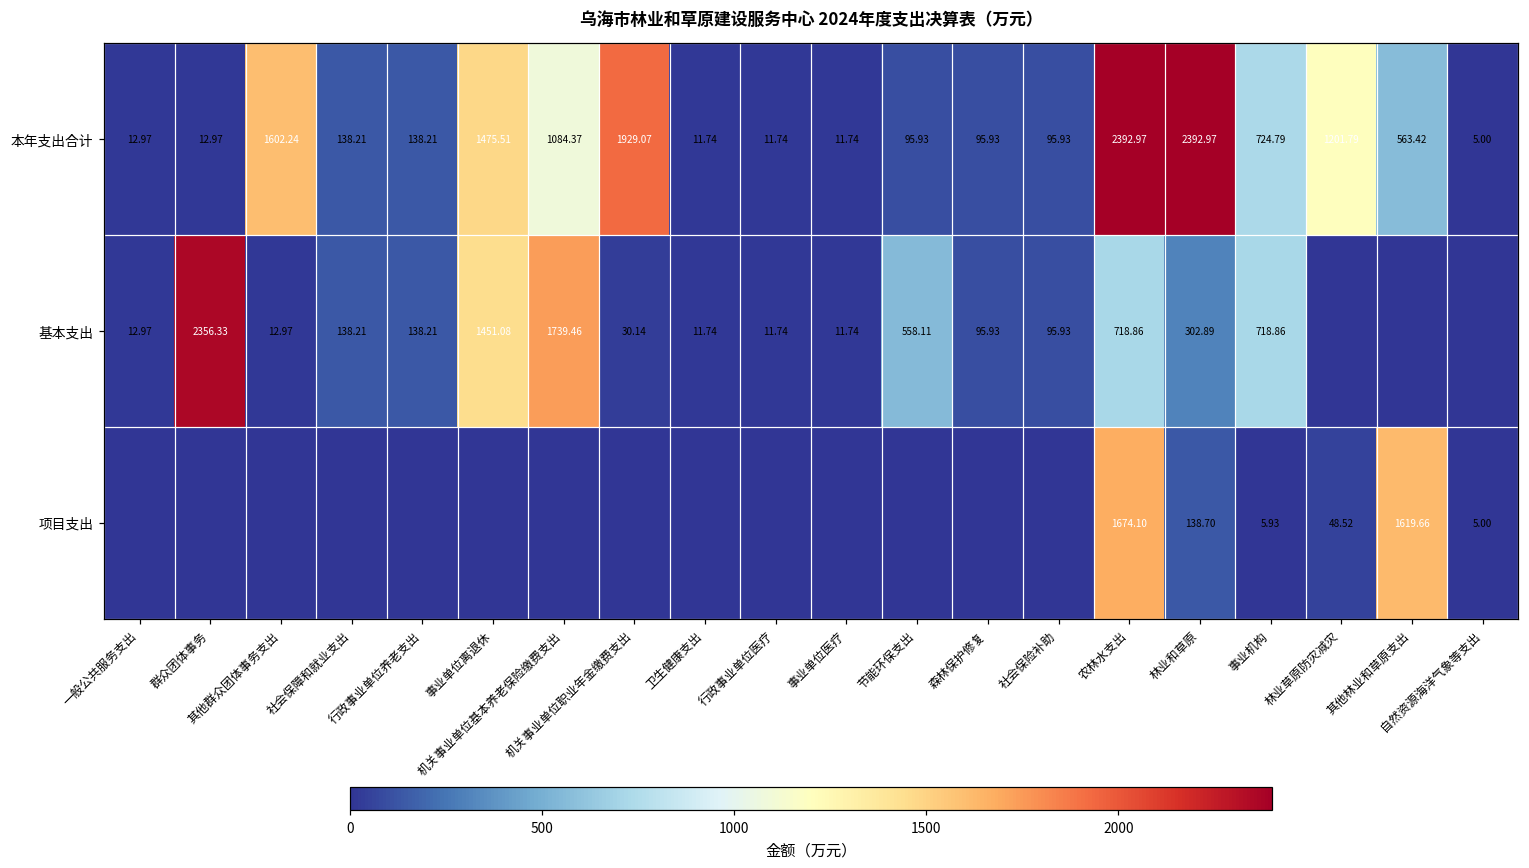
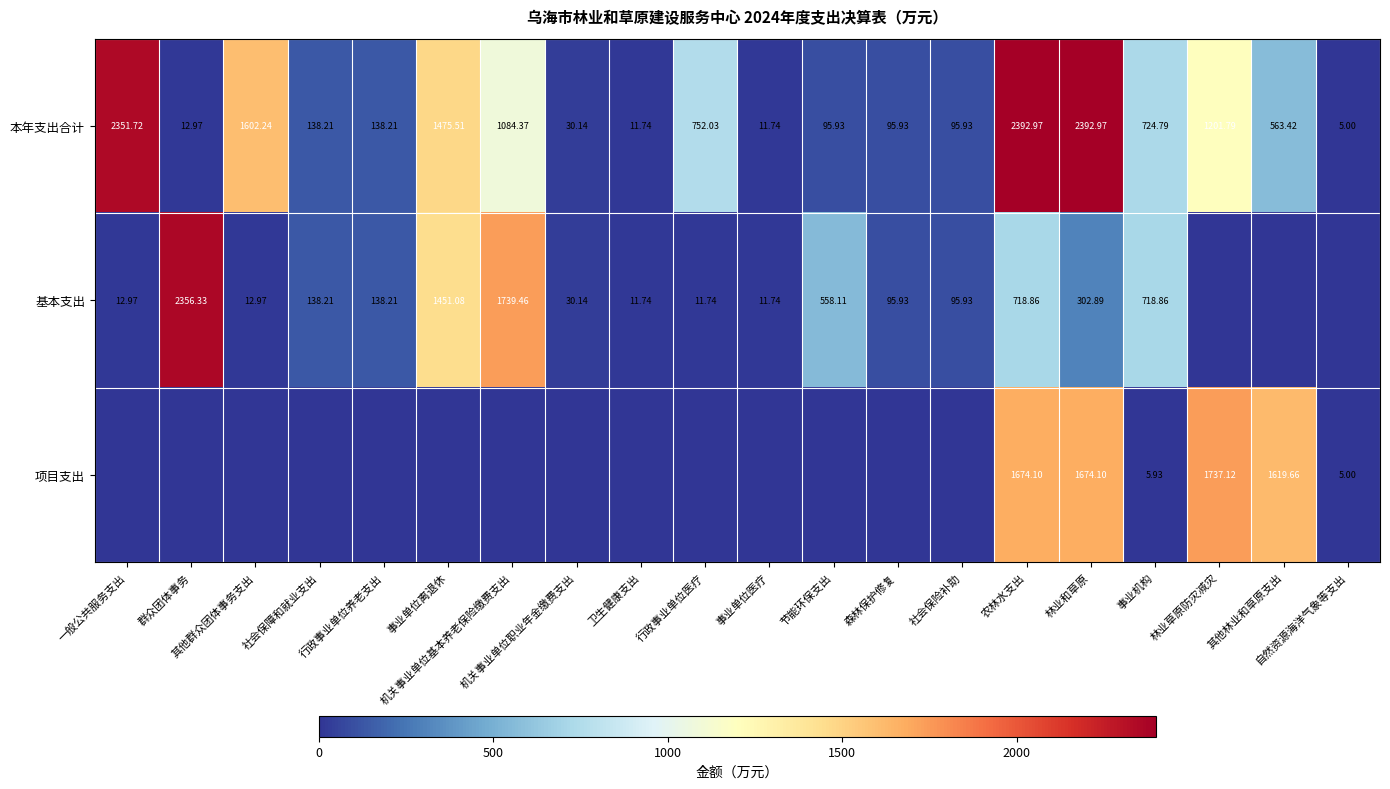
本年支出合计, 一般公共服务支出: 12.97 -> 2351.72
本年支出合计, 机关事业单位职业年金缴费支出: 1929.07 -> 30.14
本年支出合计, 行政事业单位医疗: 11.74 -> 752.03
项目支出, 林业和草原: 138.70 -> 1674.10
项目支出, 林业草原防灾减灾: 48.52 -> 1737.12
